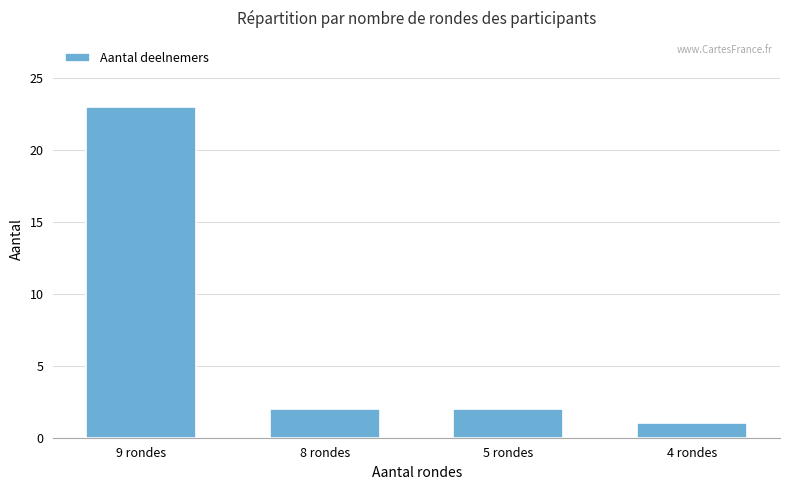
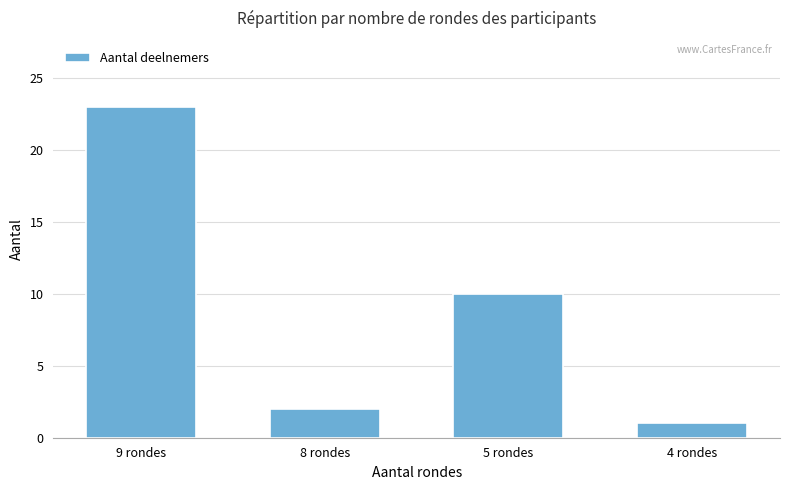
5 rondes: 2 -> 10
